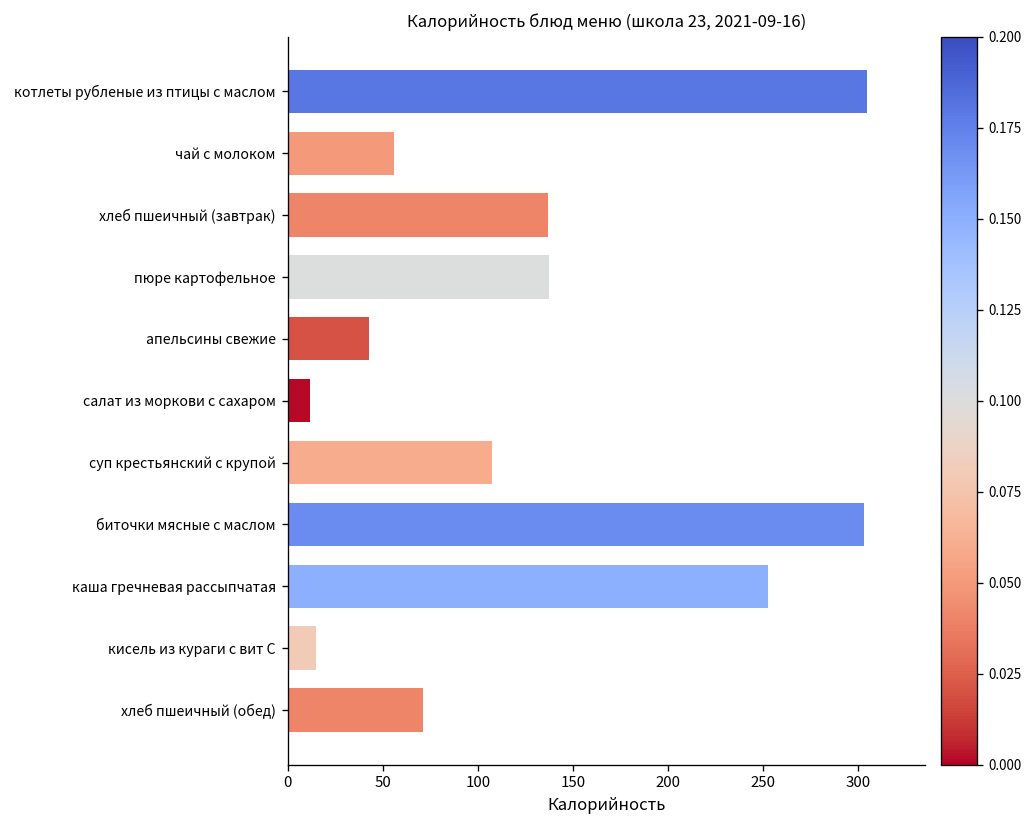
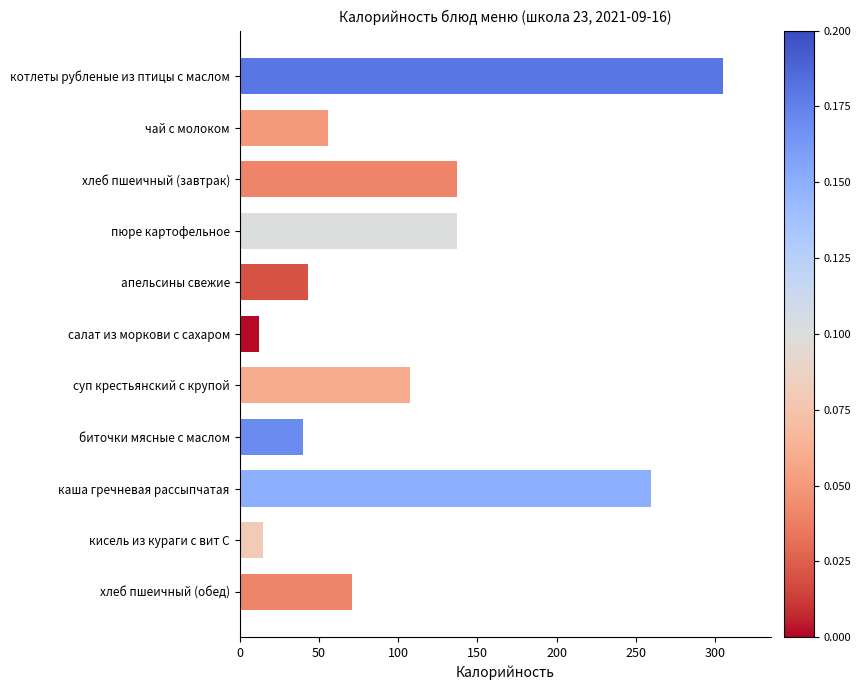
биточки мясные с маслом: 303 -> 40
каша гречневая рассыпчатая: 253 -> 260
